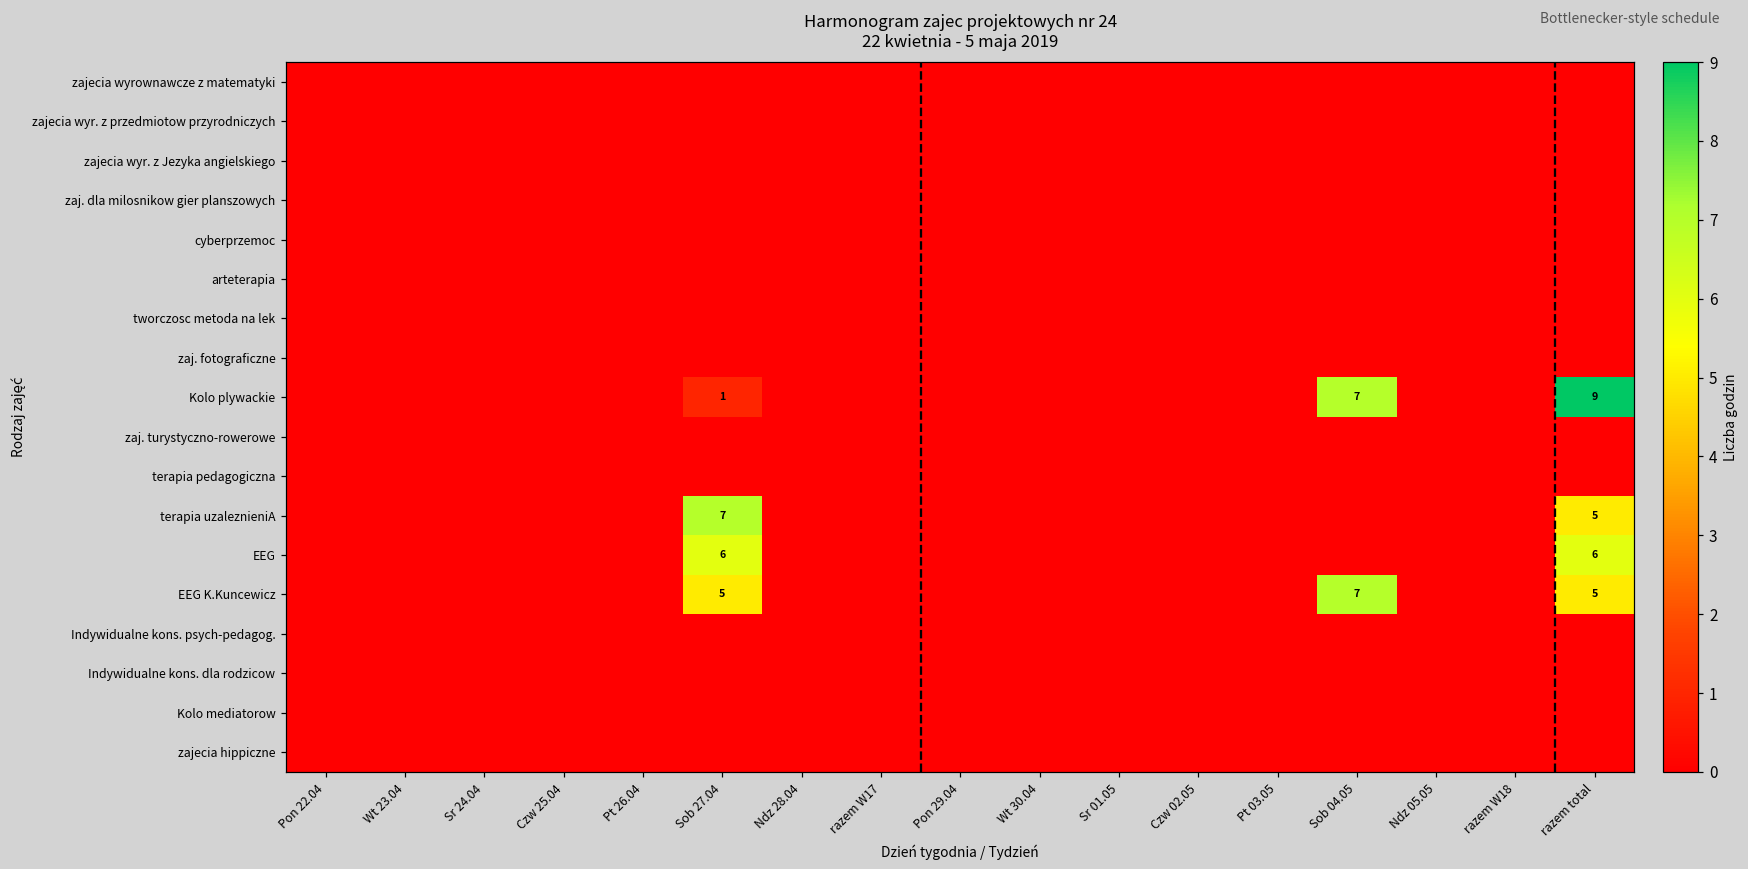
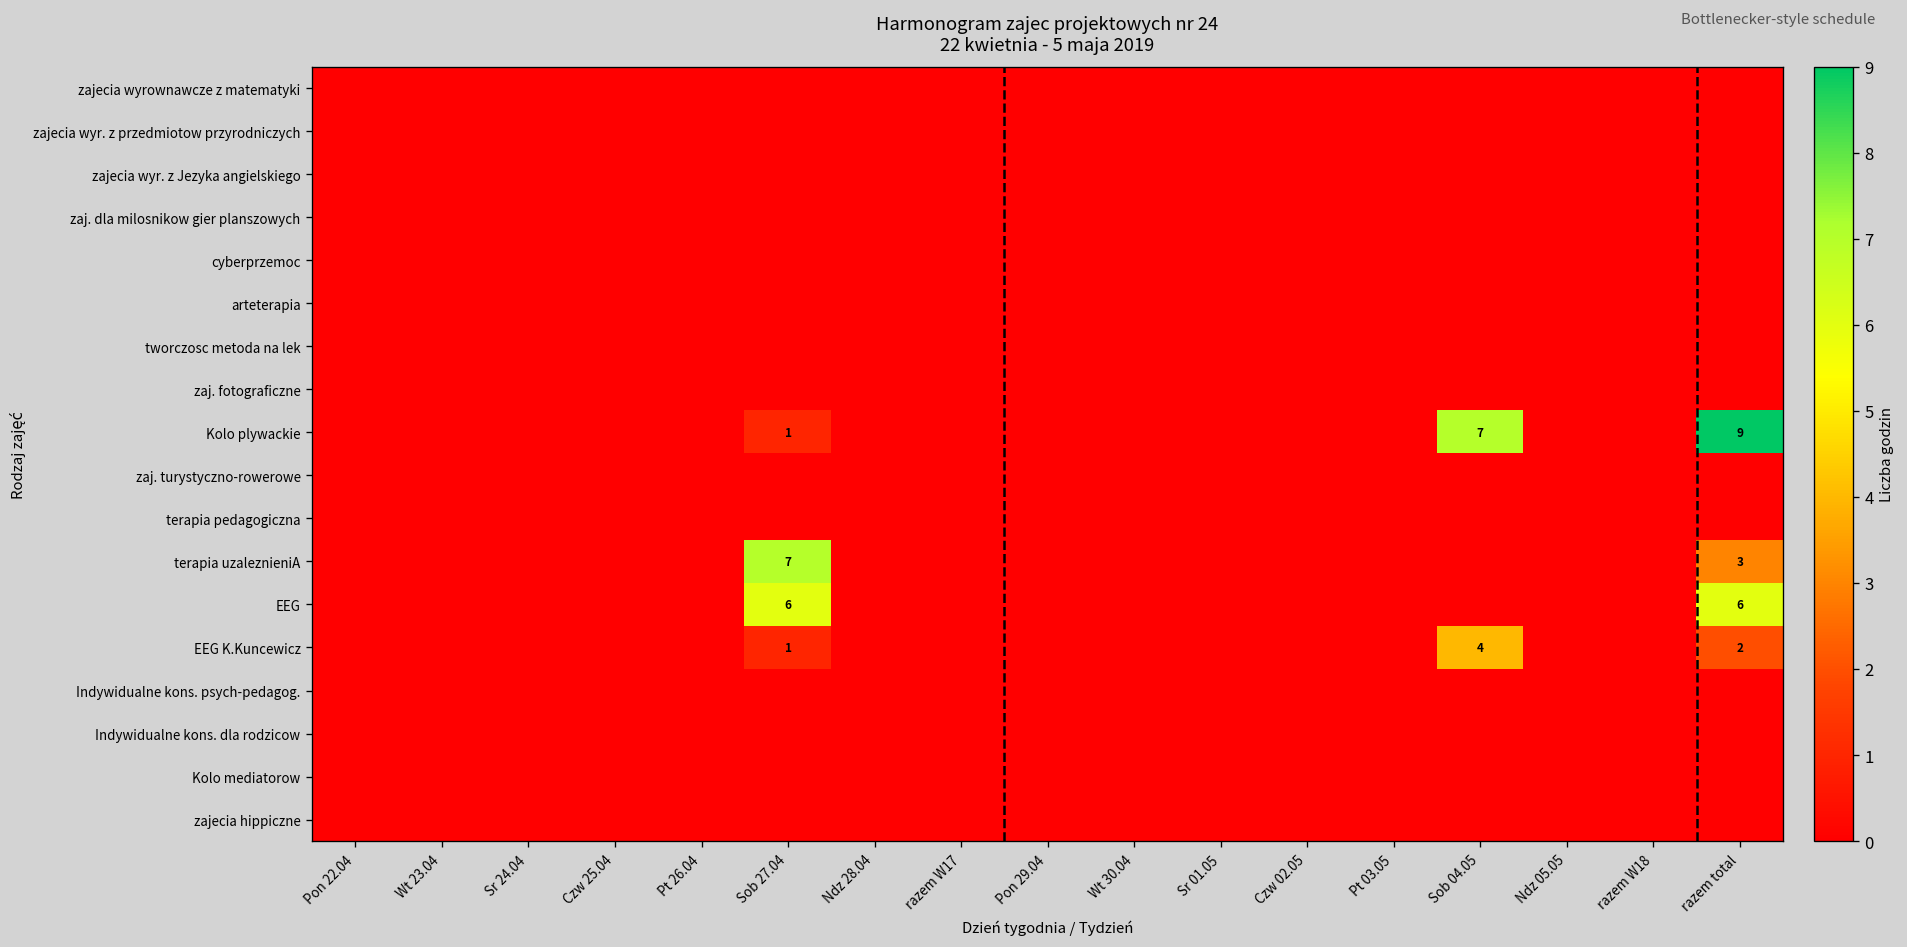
terapia uzaleznieniA, razem total: 5 -> 3
EEG K.Kuncewicz, Sob 27.04: 5 -> 1
EEG K.Kuncewicz, Sob 04.05: 7 -> 4
EEG K.Kuncewicz, razem total: 5 -> 2
